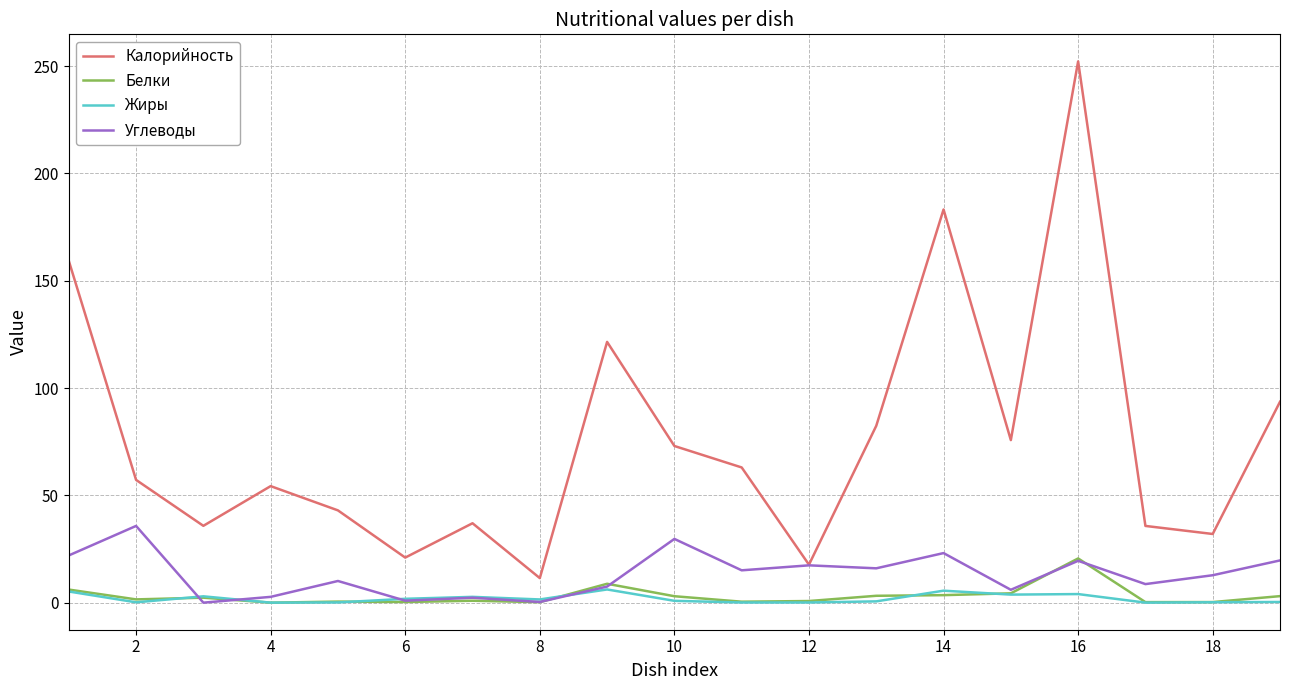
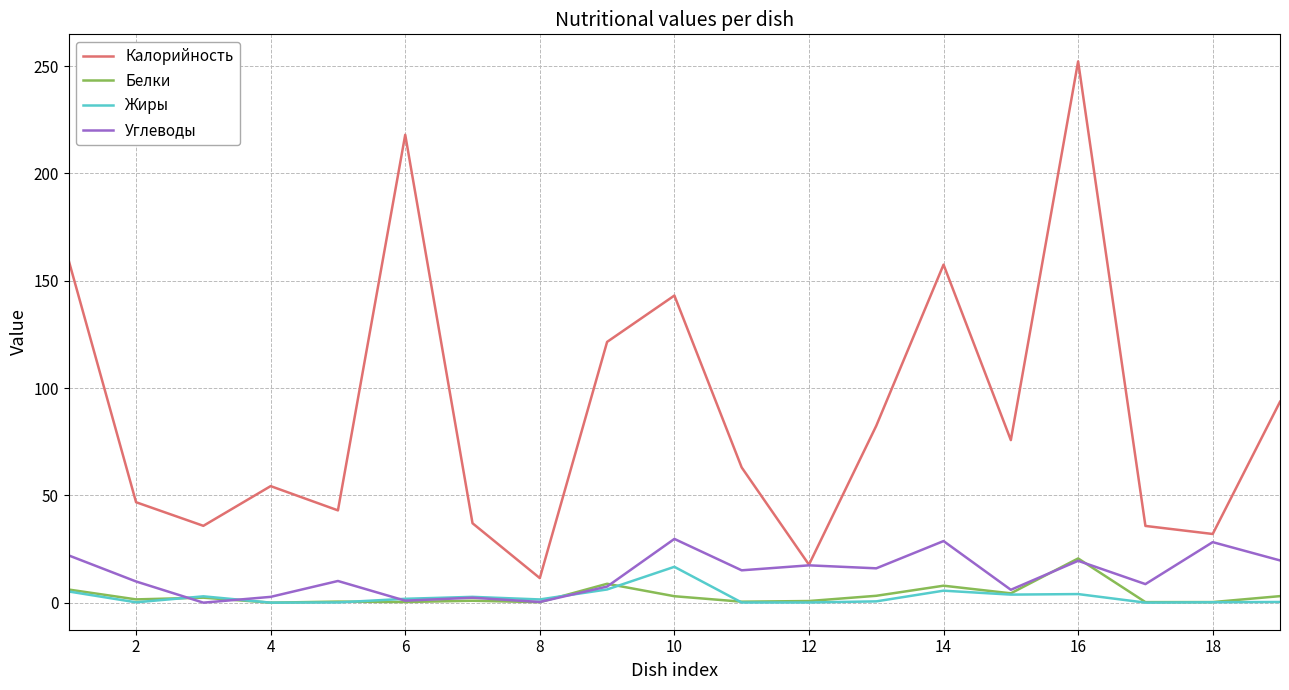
Калорийность, 2: 57 -> 47
Углеводы, 2: 36 -> 10
Калорийность, 6: 21 -> 218
Калорийность, 10: 73 -> 143
Жиры, 10: 1 -> 17
Калорийность, 14: 183 -> 158
Белки, 14: 4 -> 8
Углеводы, 14: 23 -> 29
Углеводы, 18: 13 -> 28
